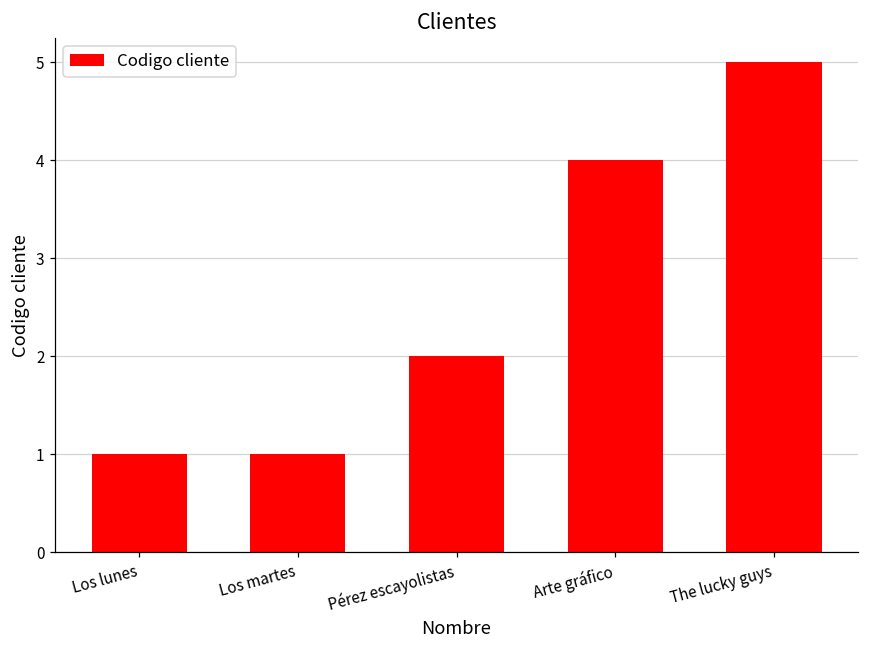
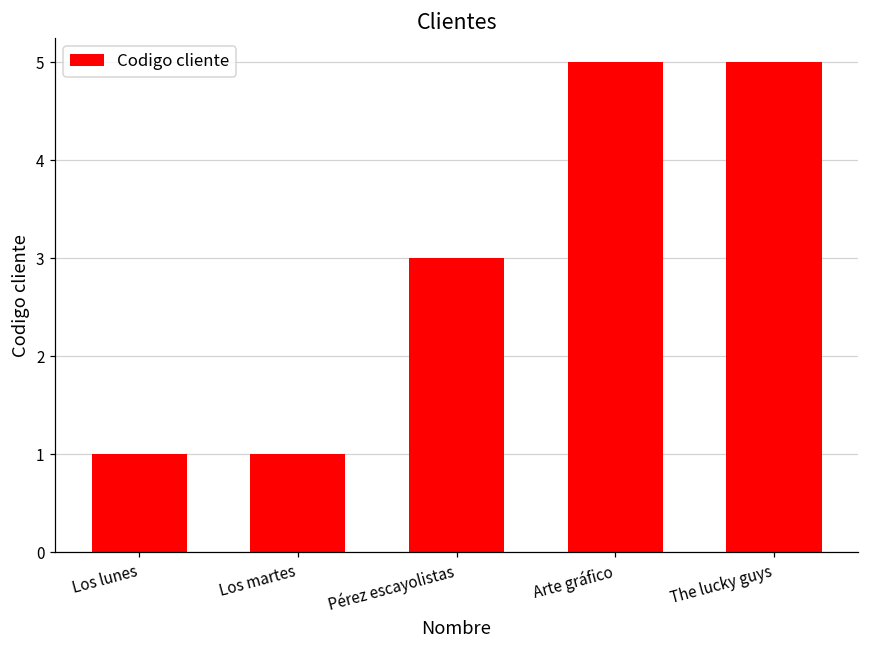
Pérez escayolistas: 2 -> 3
Arte gráfico: 4 -> 5
